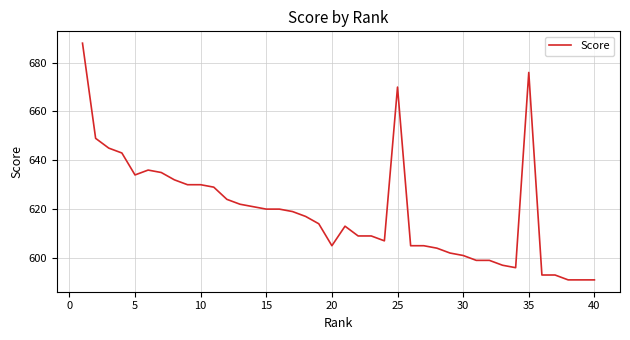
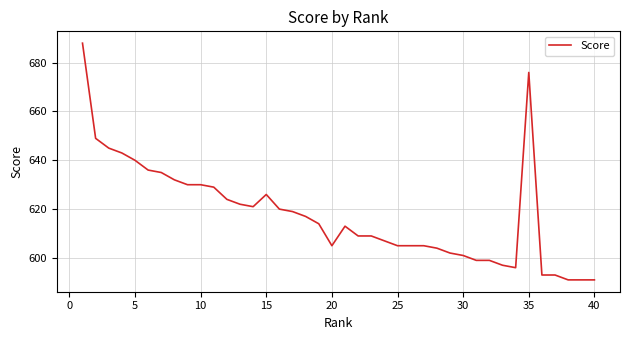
5: 634 -> 640
15: 620 -> 626
25: 670 -> 605
